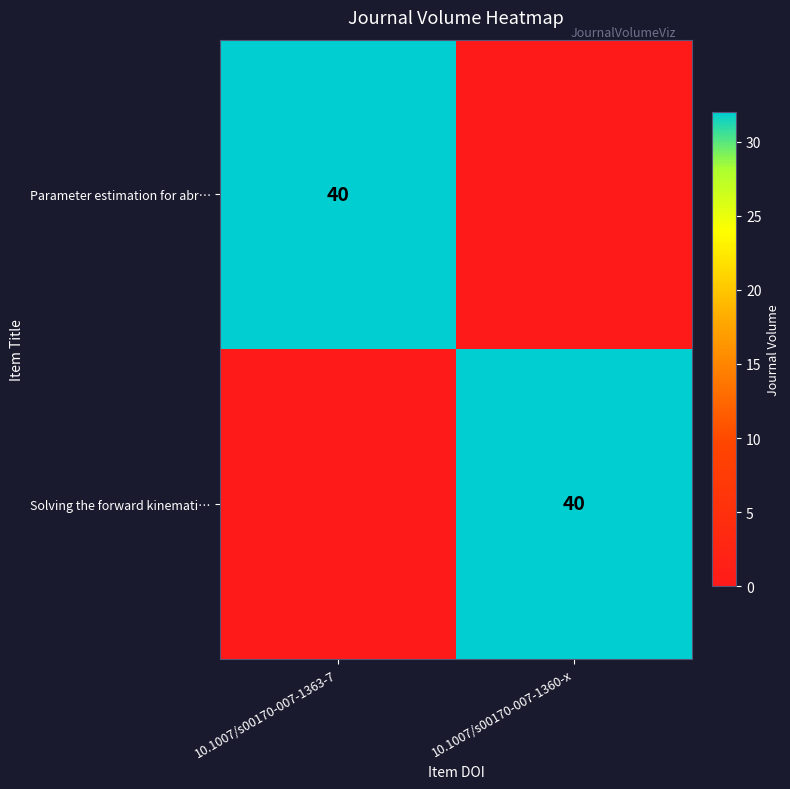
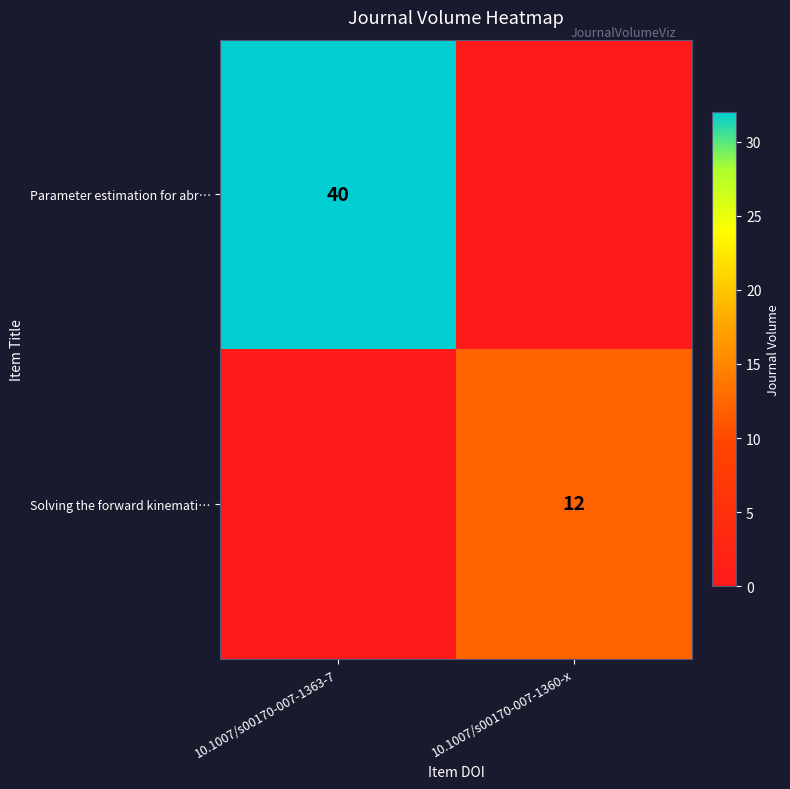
Solving the forward kinemati…, 10.1007/s00170-007-1360-x: 40 -> 12
